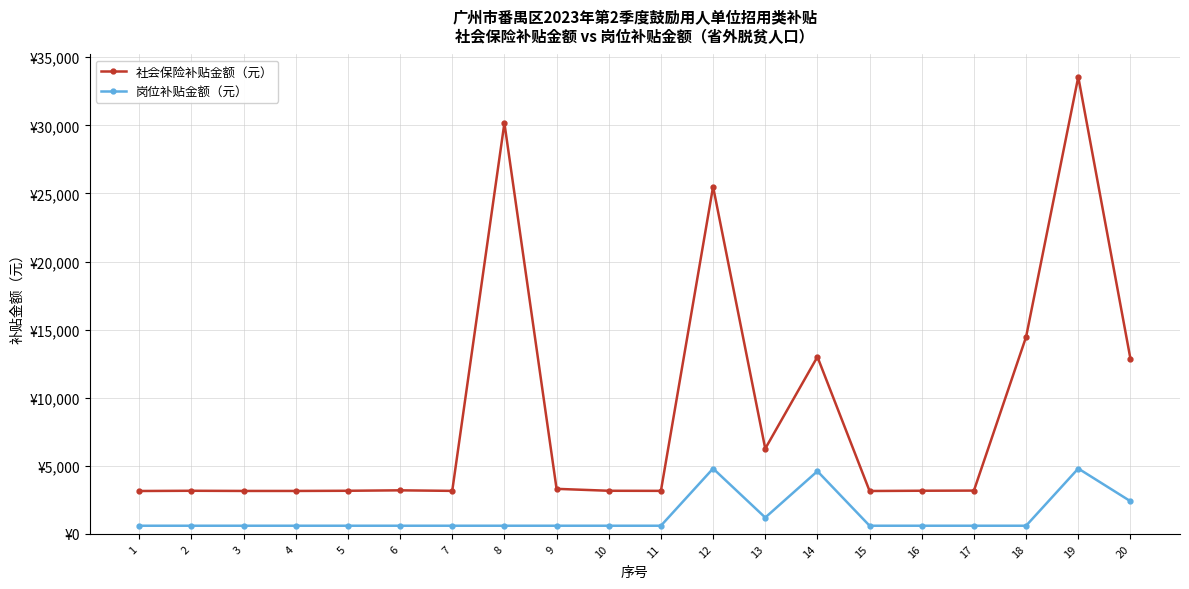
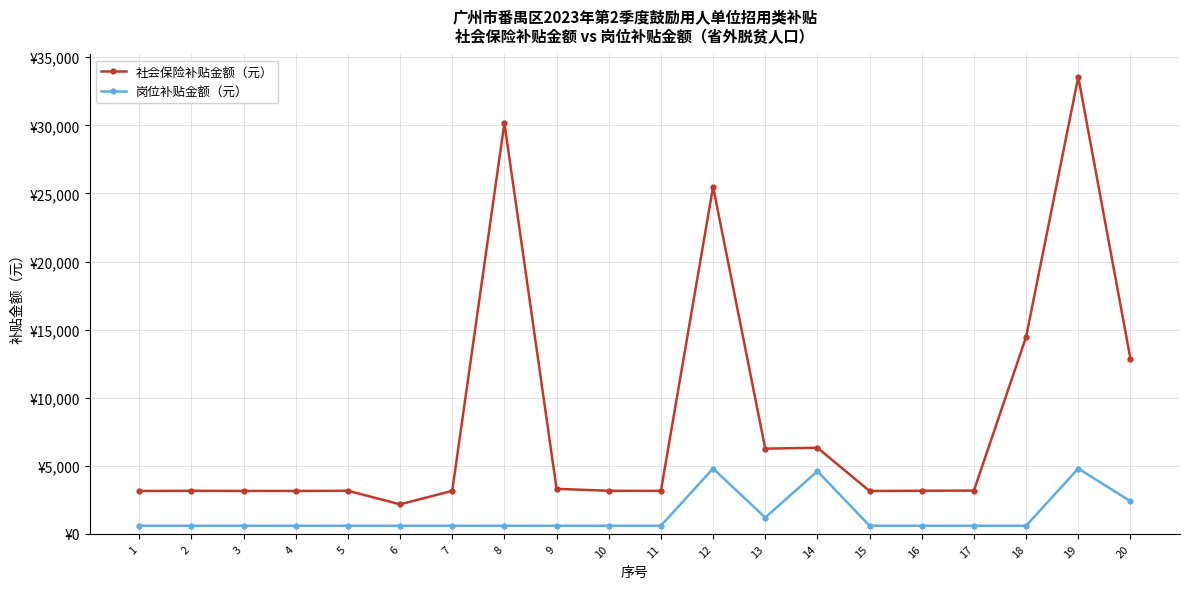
社会保险补贴金额（元）, 6: ¥3,200 -> ¥2,200
社会保险补贴金额（元）, 14: ¥13,000 -> ¥6,300
